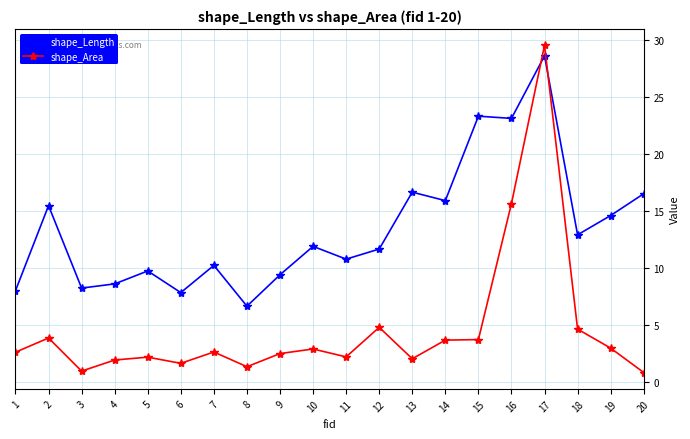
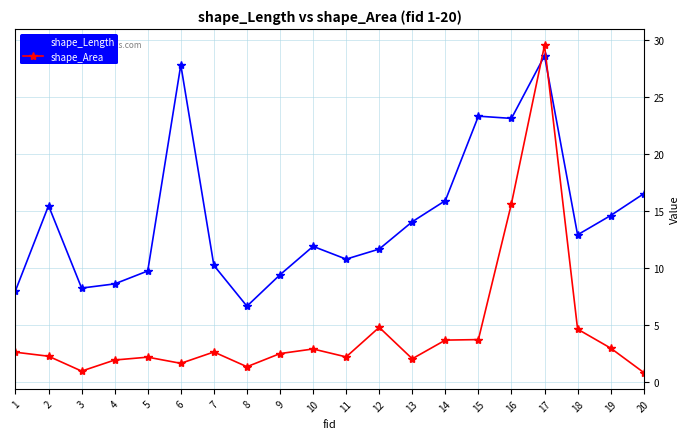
shape_Area, 2: 3.9 -> 2.3
shape_Length, 6: 7.9 -> 27.8
shape_Length, 13: 16.7 -> 14.1
